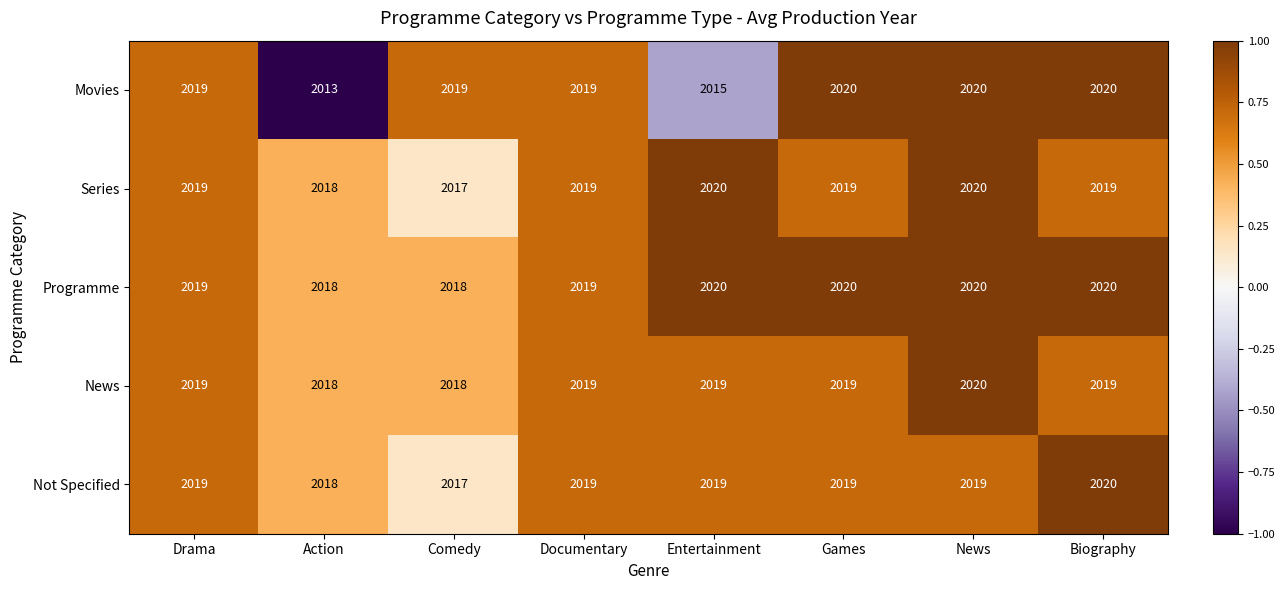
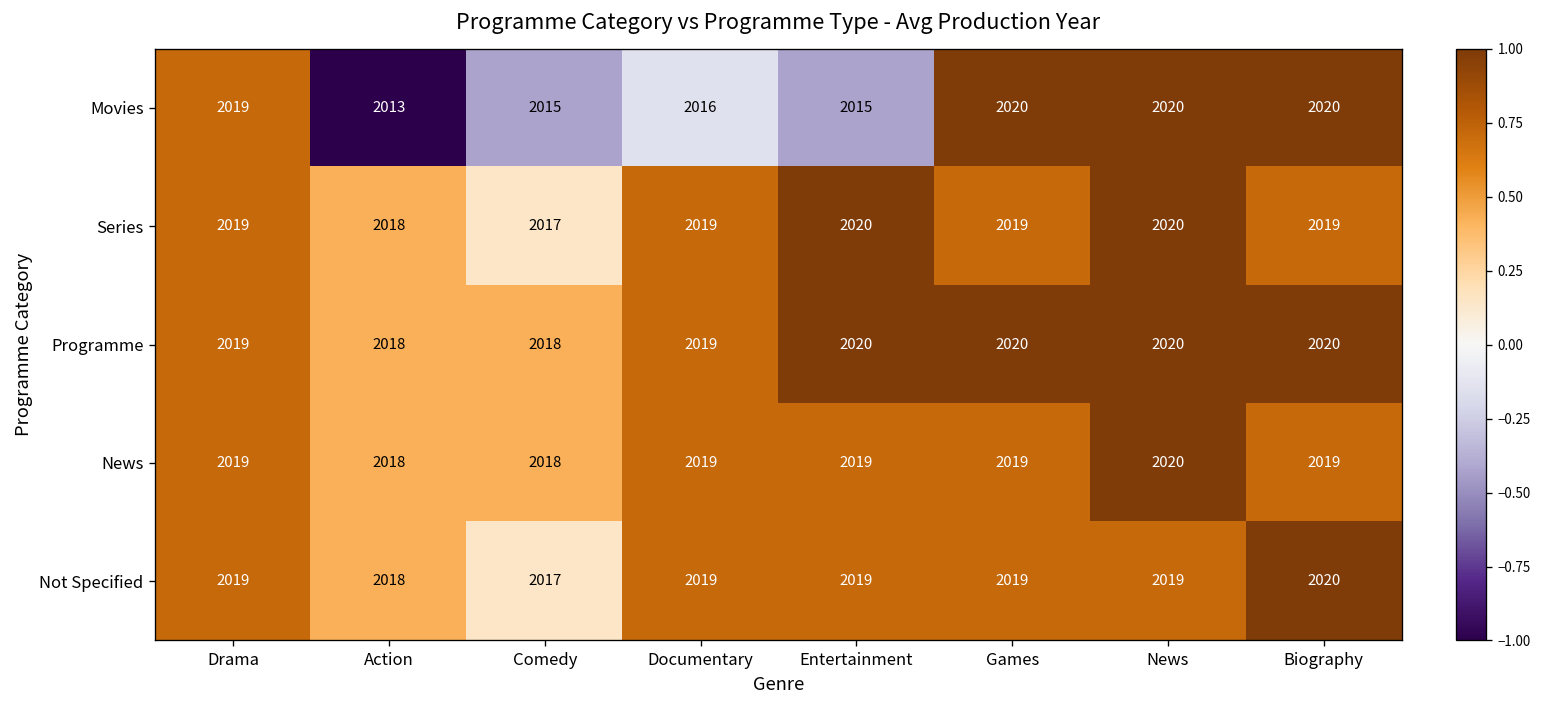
Movies, Comedy: 2019 -> 2015
Movies, Documentary: 2019 -> 2016
